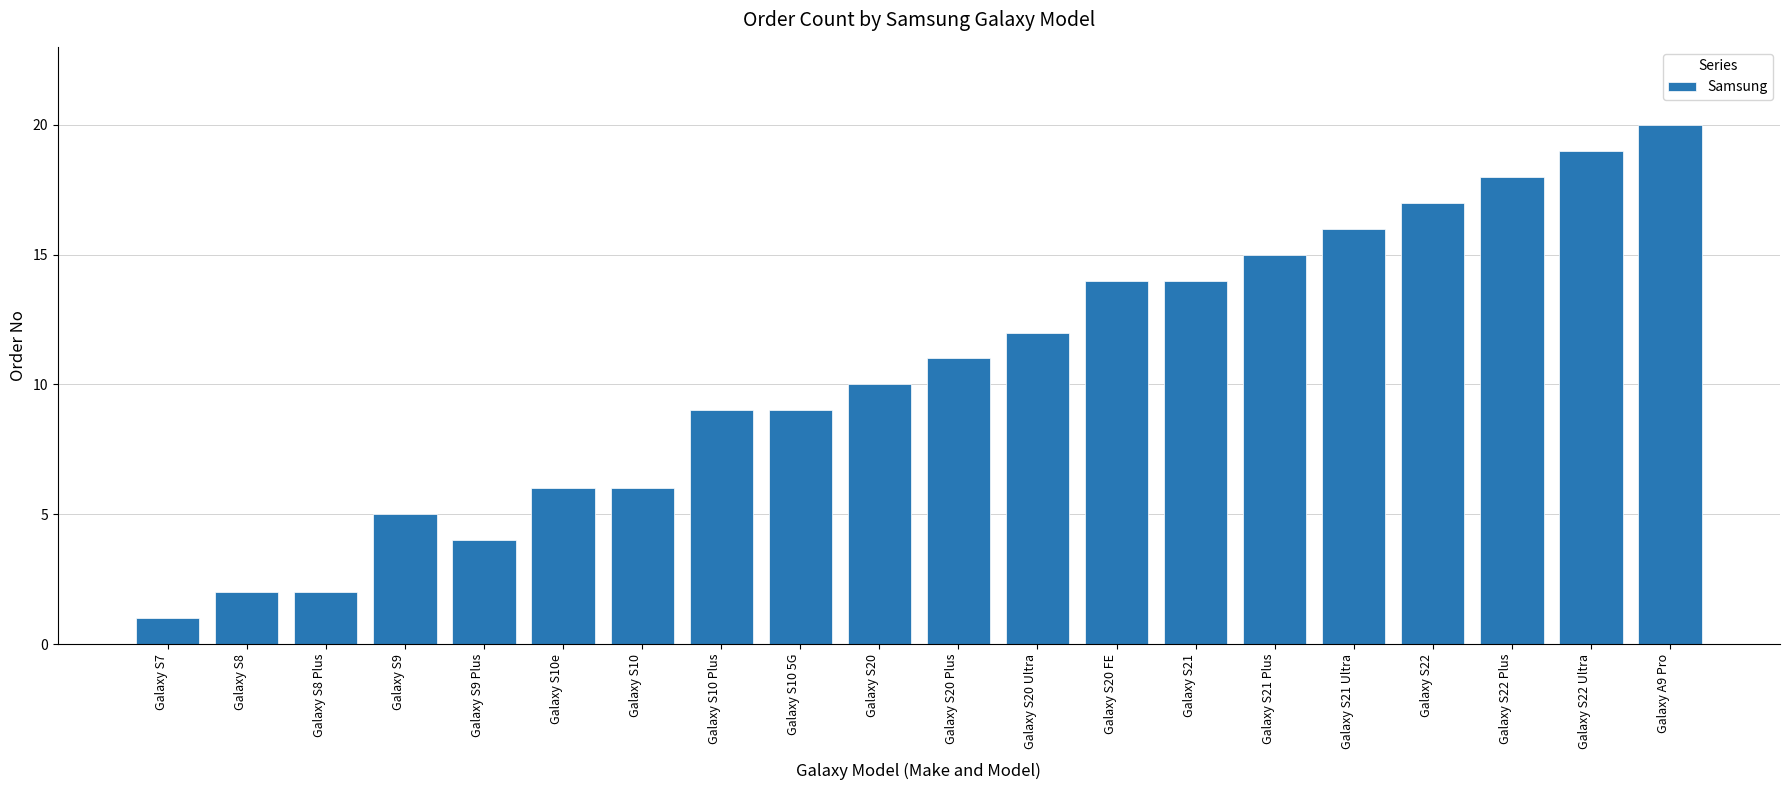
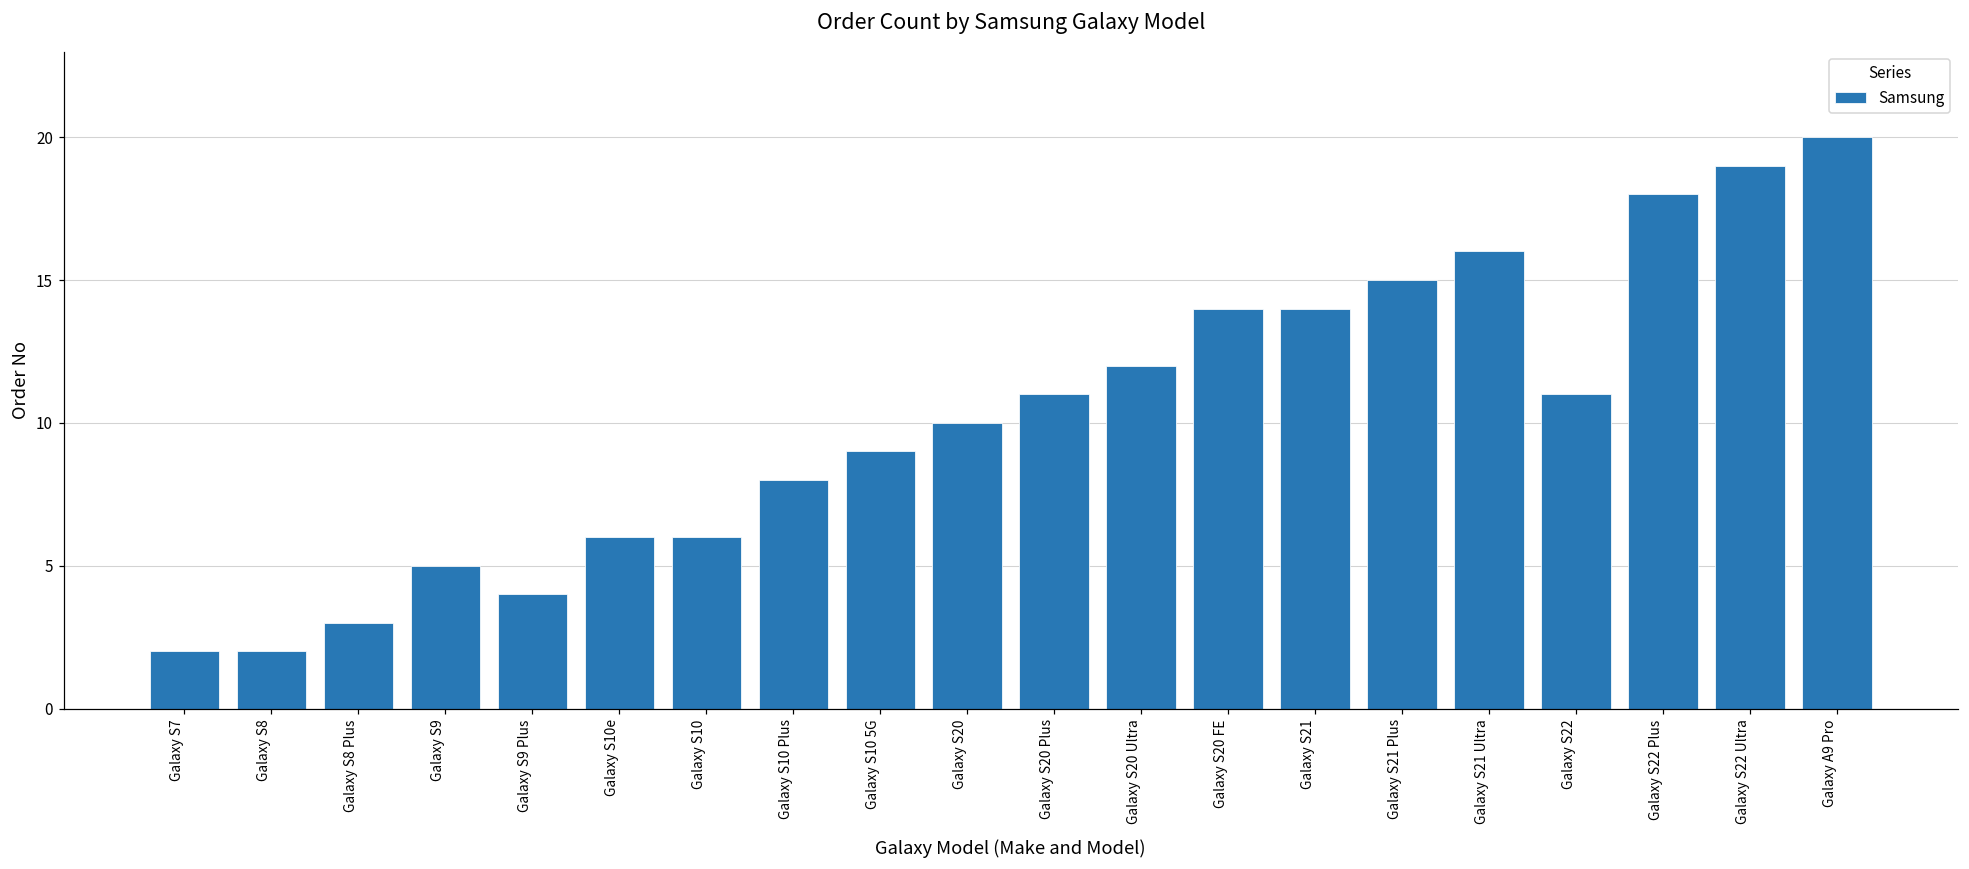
Galaxy S7: 1 -> 2
Galaxy S8 Plus: 2 -> 3
Galaxy S10 Plus: 9 -> 8
Galaxy S22: 17 -> 11
